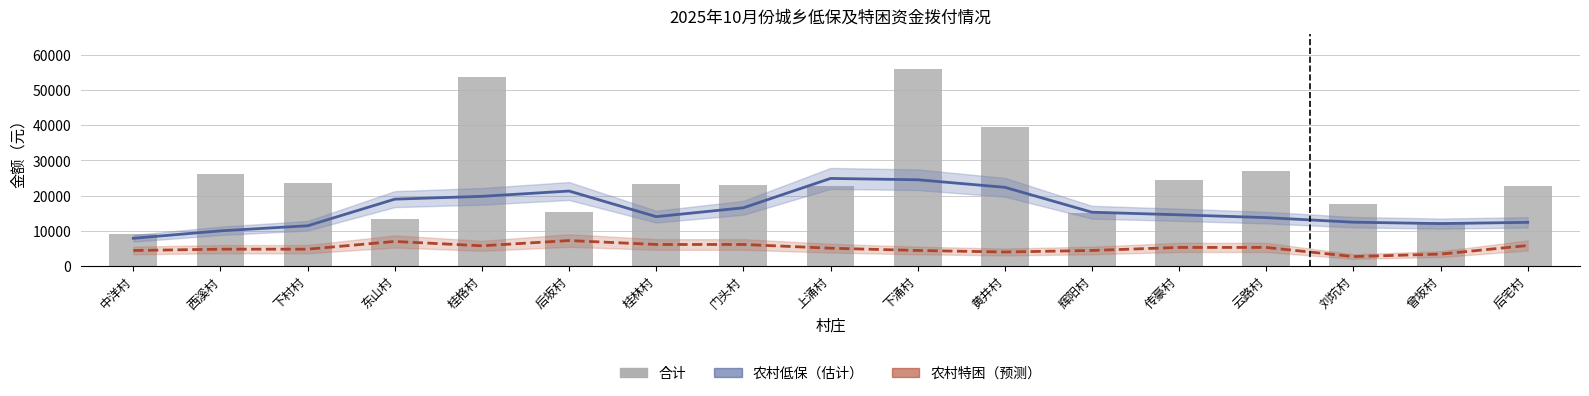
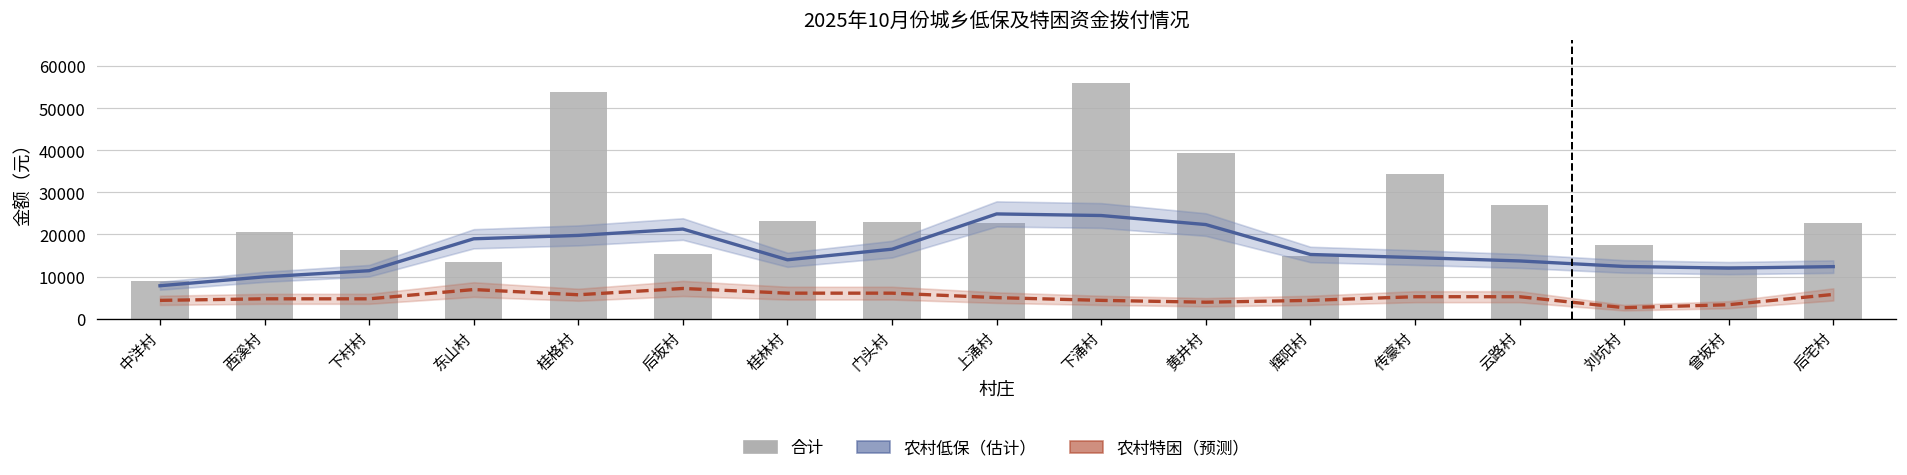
合计, 西溪村: 26000 -> 21000
合计, 下村村: 24000 -> 16000
合计, 传豪村: 24000 -> 34000
